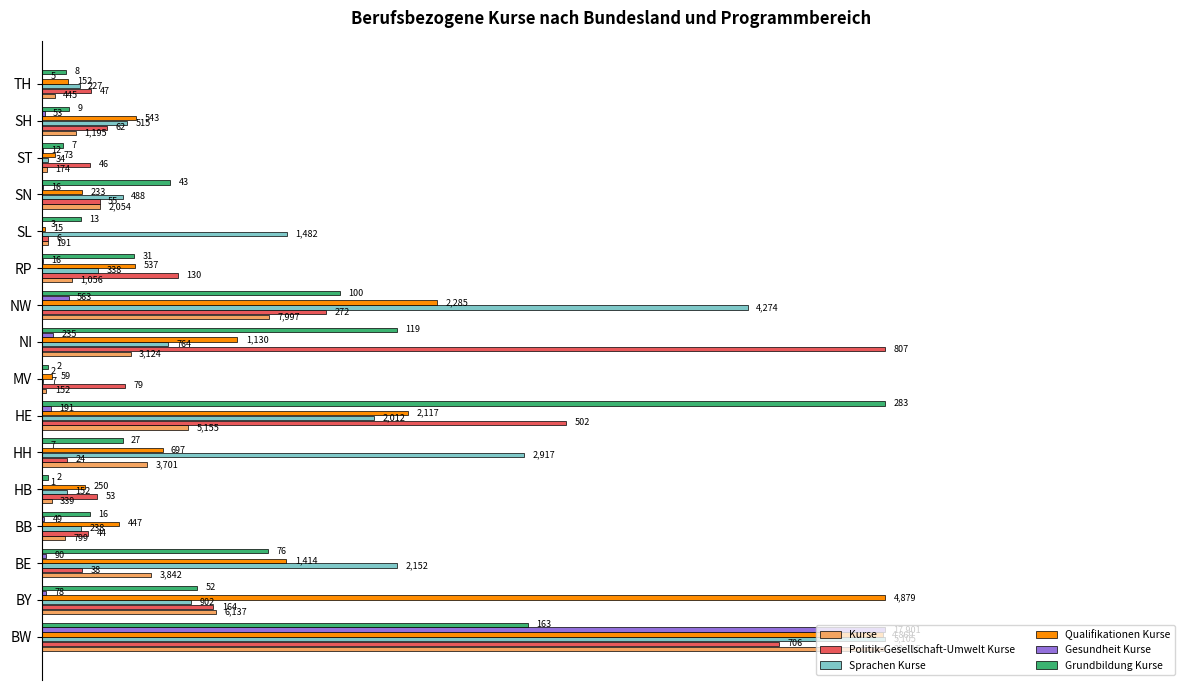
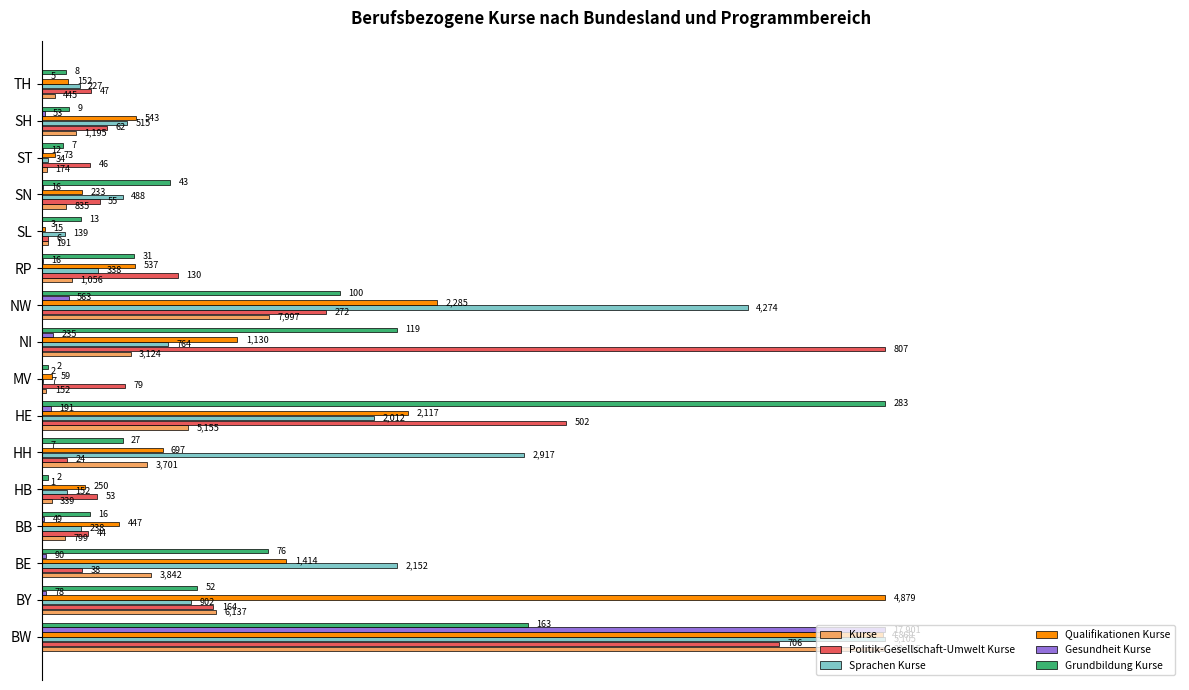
Kurse, SN: 2,054 -> 835
Sprachen Kurse, SL: 1,482 -> 139
